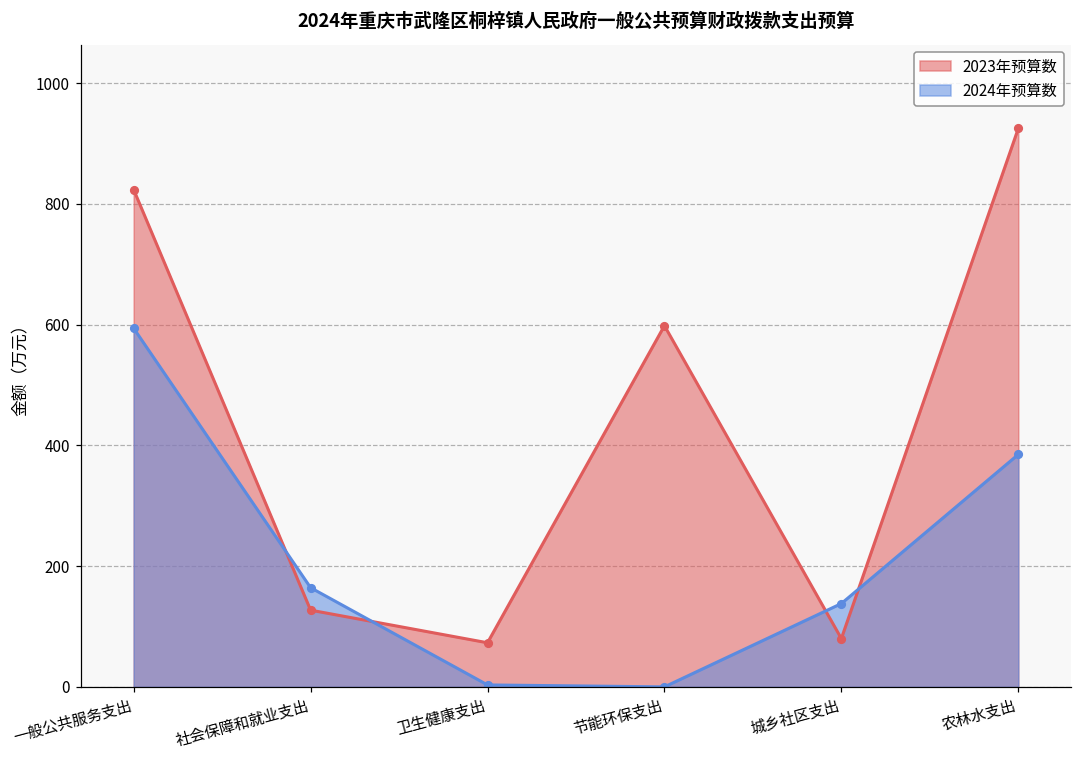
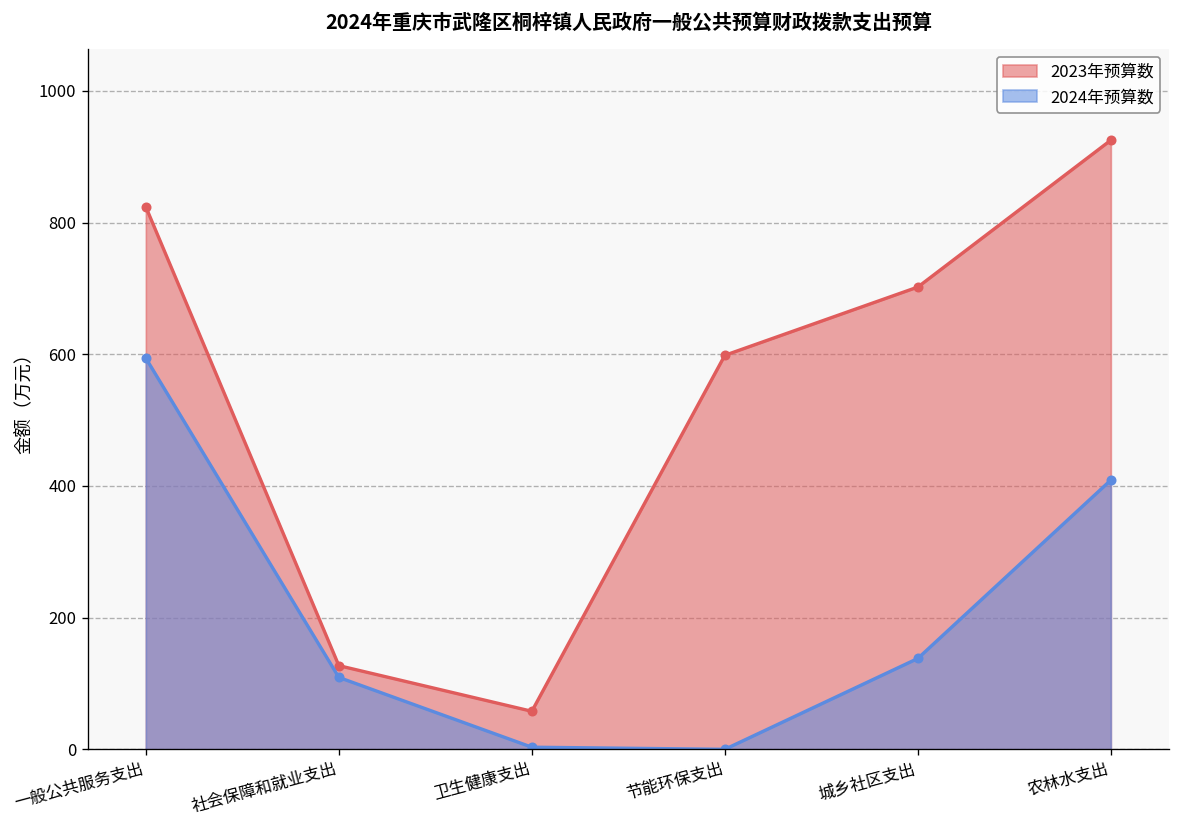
2024年预算数, 社会保障和就业支出: 160 -> 110
2023年预算数, 卫生健康支出: 70 -> 60
2023年预算数, 城乡社区支出: 80 -> 700
2024年预算数, 农林水支出: 390 -> 410
